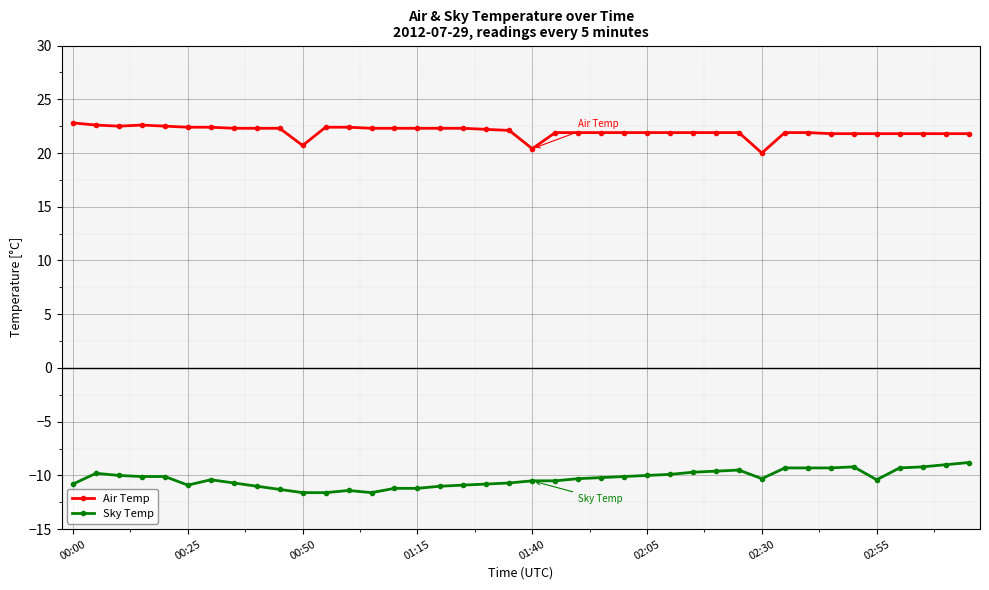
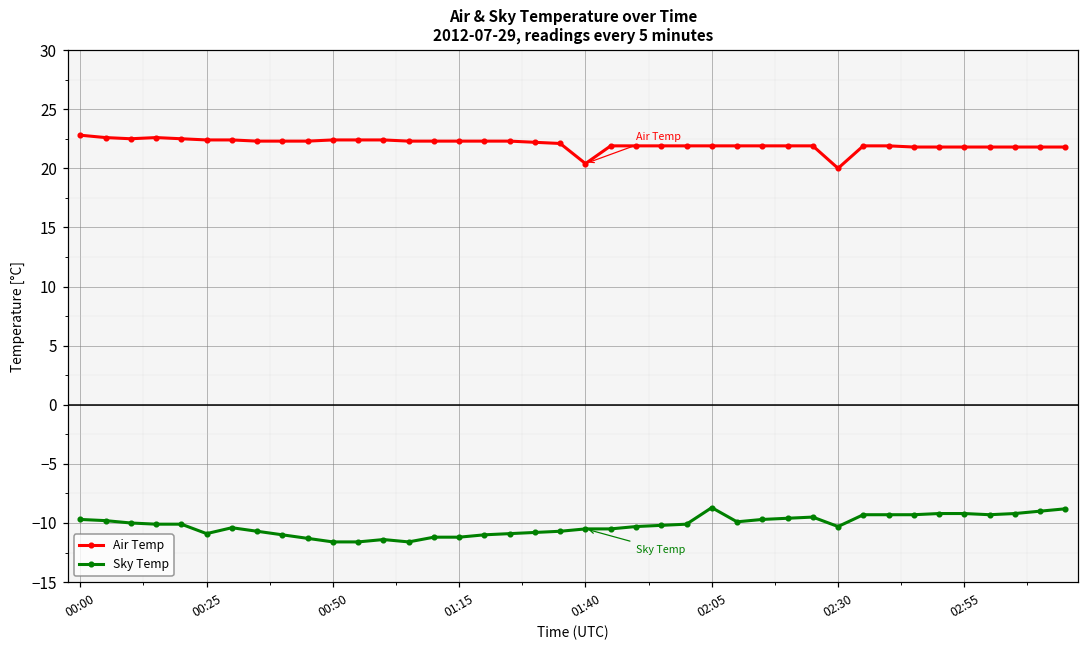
Sky Temp, 00:00: -10.8 -> -9.7
Air Temp, 00:50: 20.7 -> 22.4
Sky Temp, 02:05: -10.0 -> -8.7
Sky Temp, 02:55: -10.4 -> -9.2
